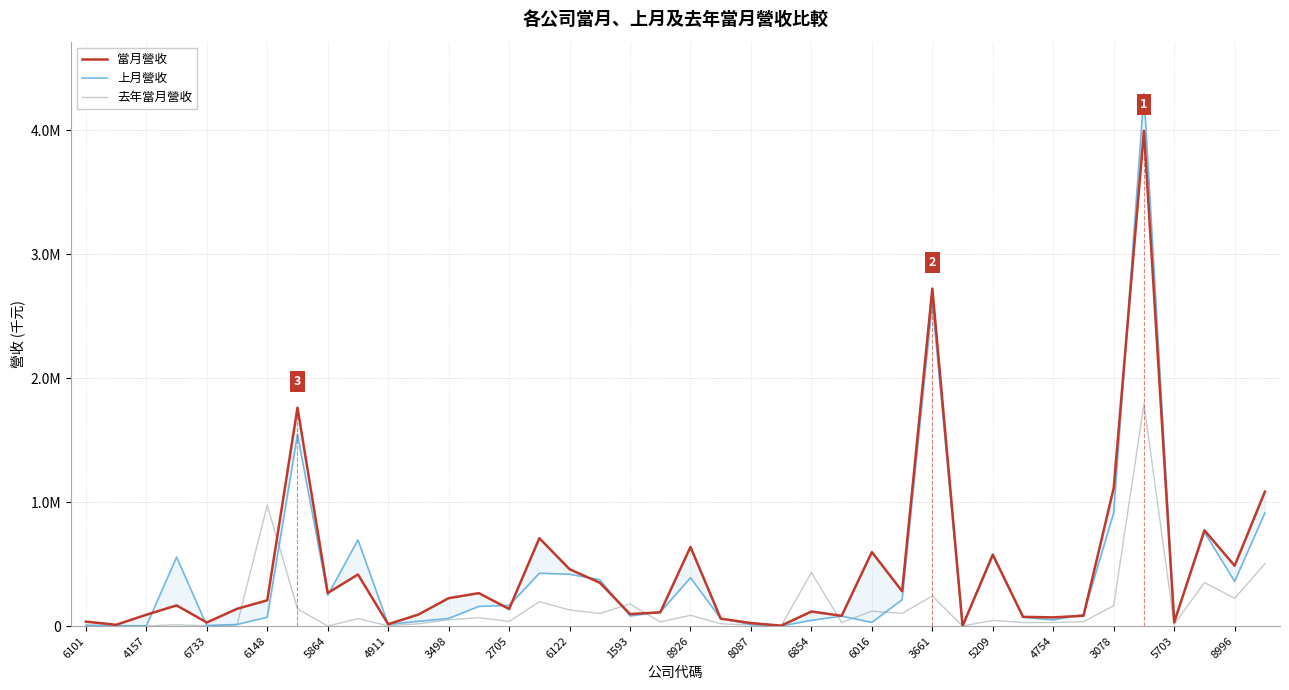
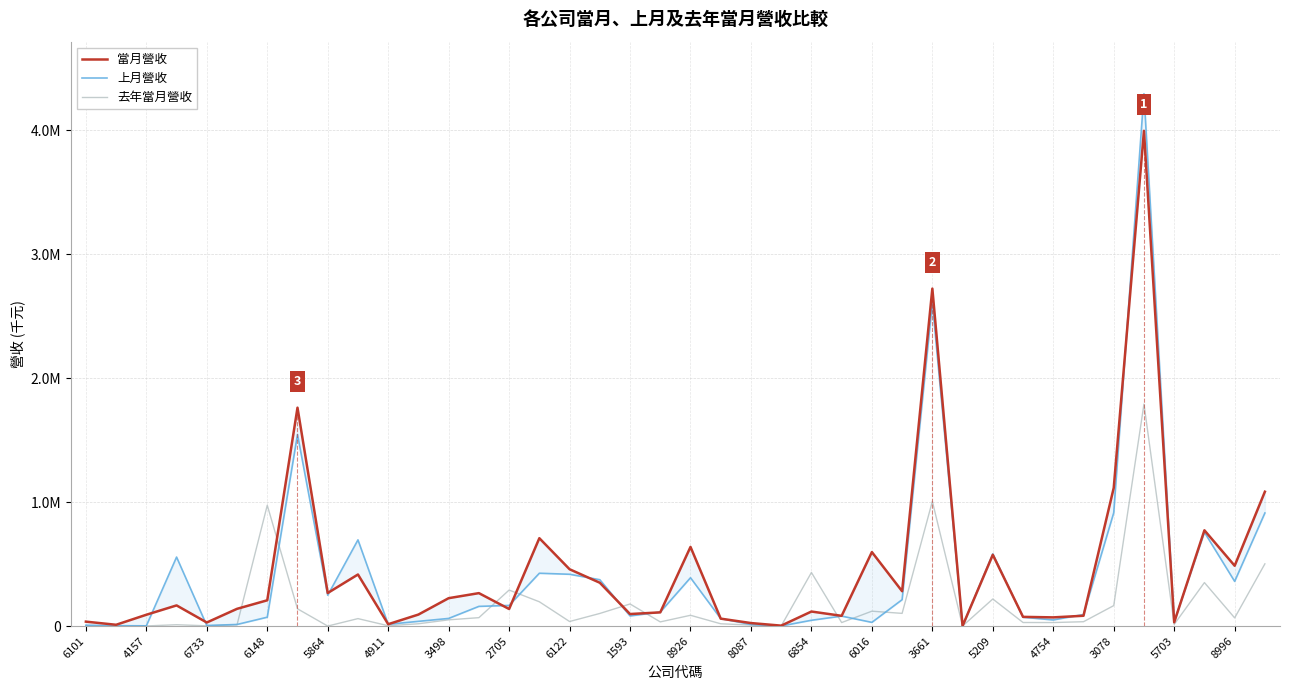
去年當月營收, 2705: 40000 -> 290000
去年當月營收, 6122: 130000 -> 40000
去年當月營收, 3661: 240000 -> 1010000
去年當月營收, 5209: 50000 -> 220000
去年當月營收, 8996: 220000 -> 70000
